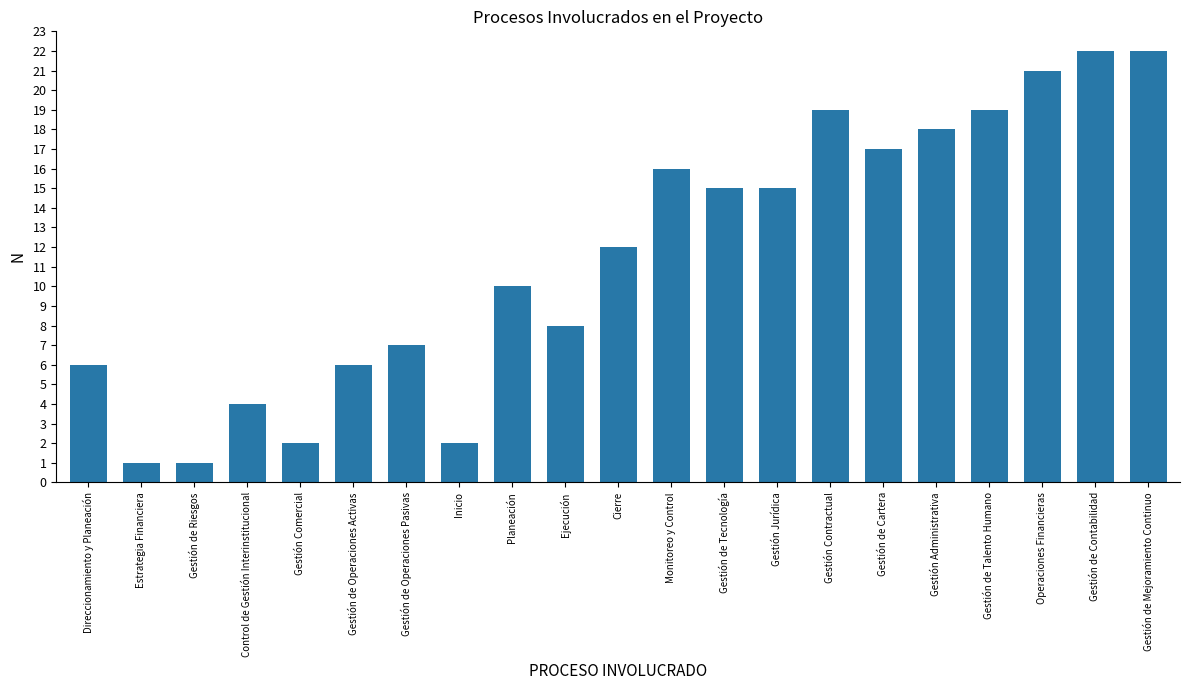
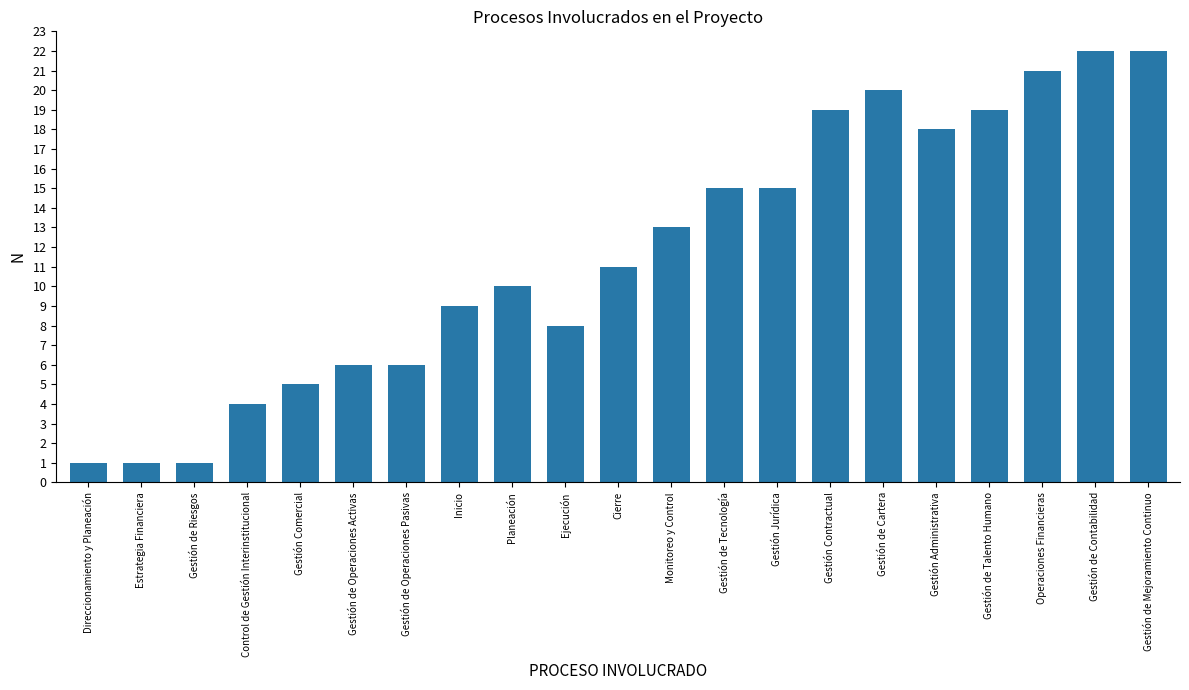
Direccionamiento y Planeación: 6 -> 1
Gestión Comercial: 2 -> 5
Gestión de Operaciones Pasivas: 7 -> 6
Inicio: 2 -> 9
Cierre: 12 -> 11
Monitoreo y Control: 16 -> 13
Gestión de Cartera: 17 -> 20
